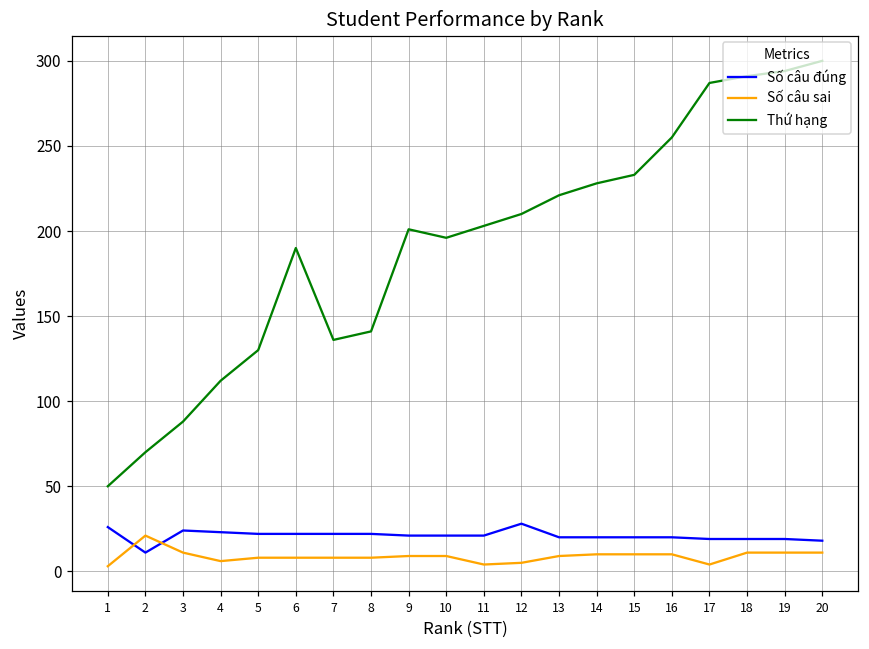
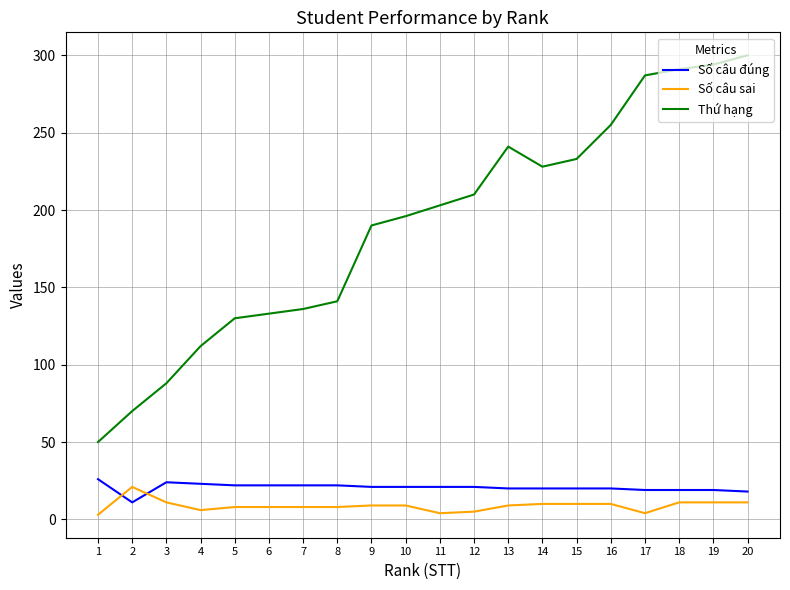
Thứ hạng, 6: 190 -> 133
Thứ hạng, 9: 201 -> 190
Số câu đúng, 12: 28 -> 21
Thứ hạng, 13: 221 -> 241
